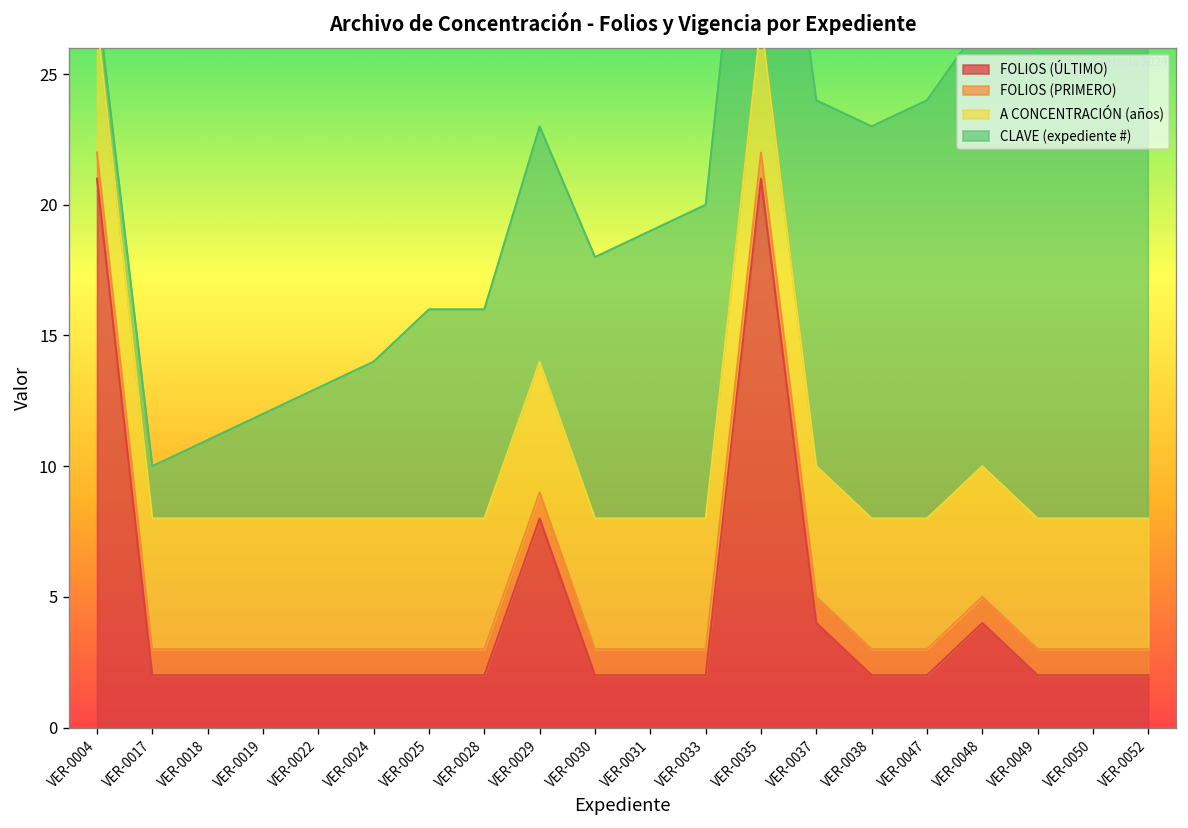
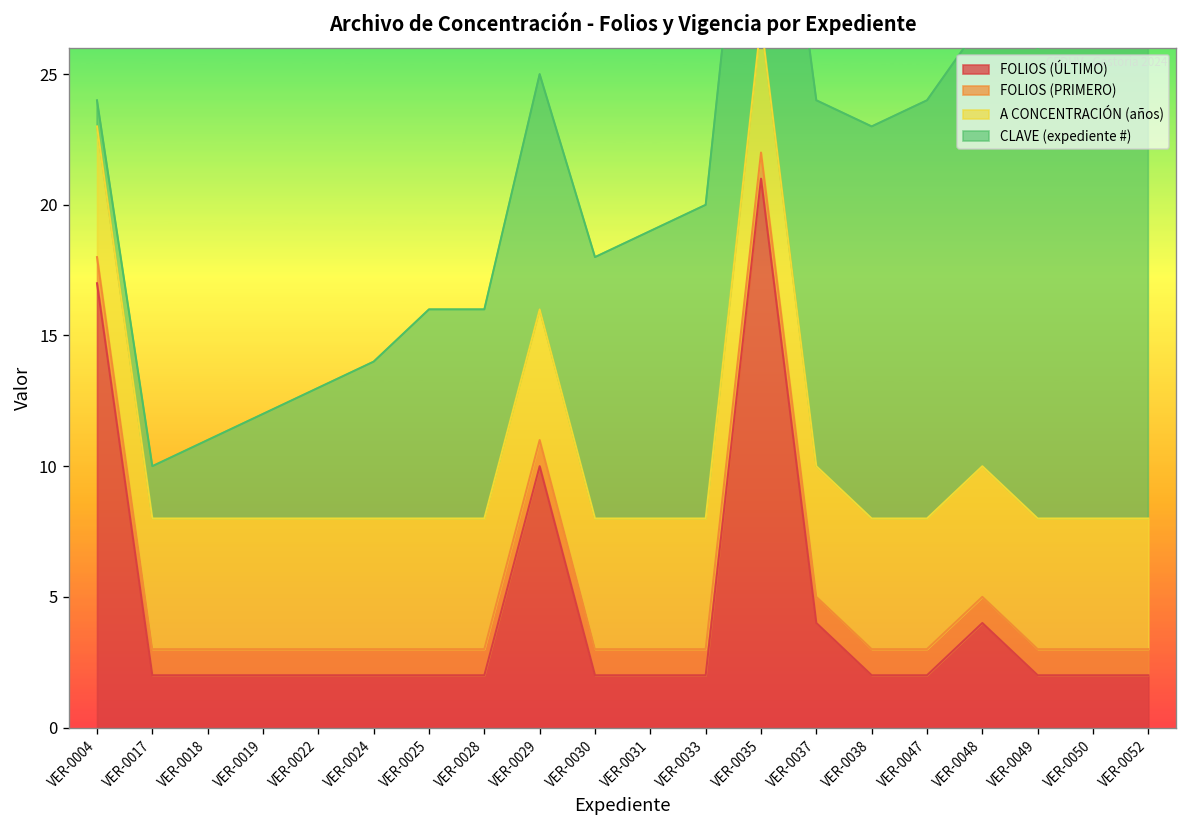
FOLIOS (ÚLTIMO), VER-0004: 21 -> 17
FOLIOS (ÚLTIMO), VER-0029: 8 -> 10
